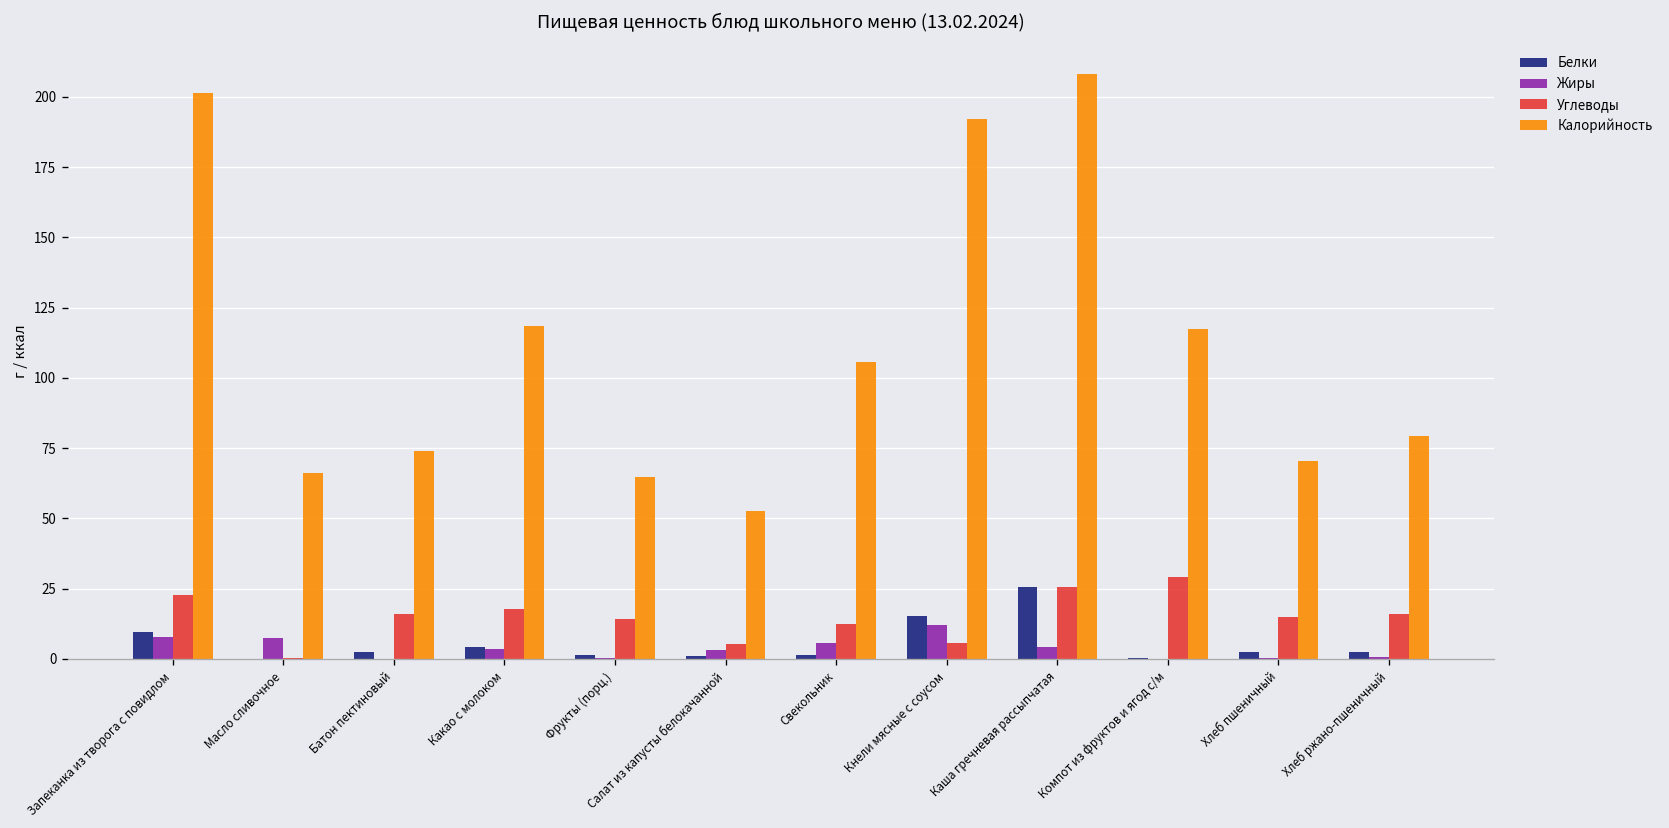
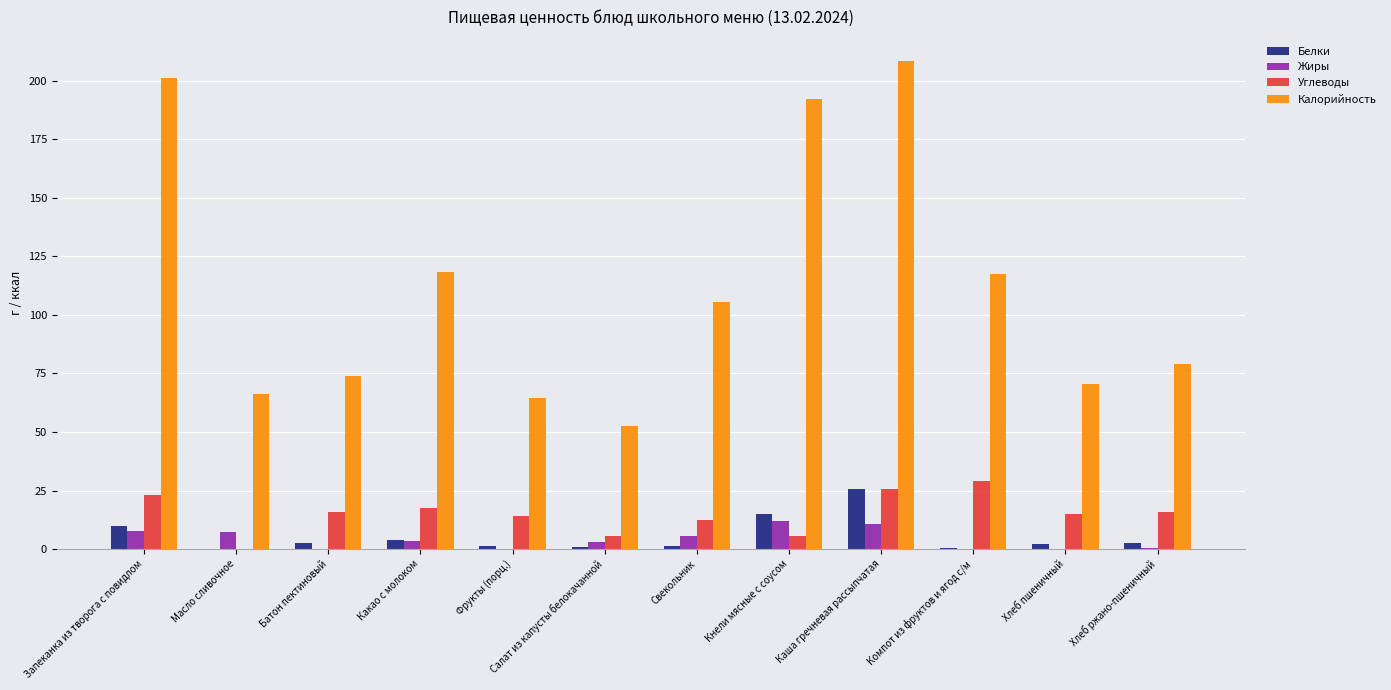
Жиры, Каша гречневая рассыпчатая: 4 -> 11
